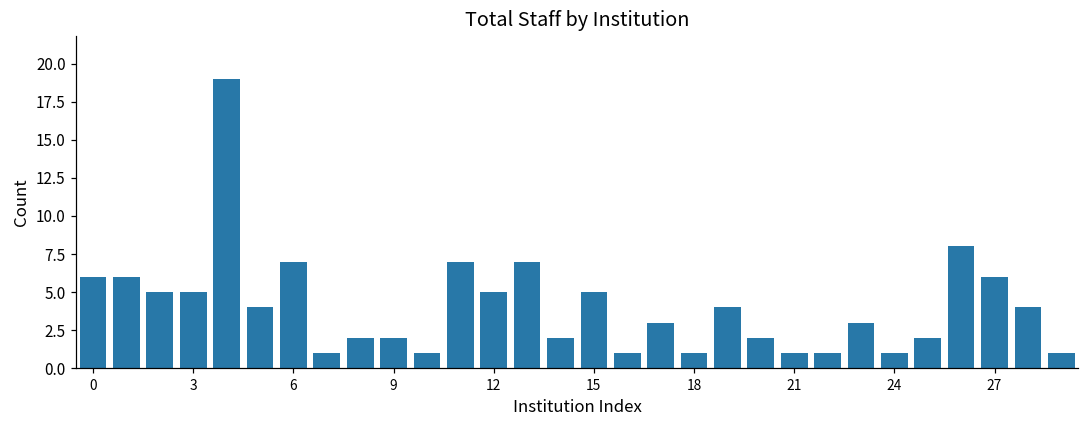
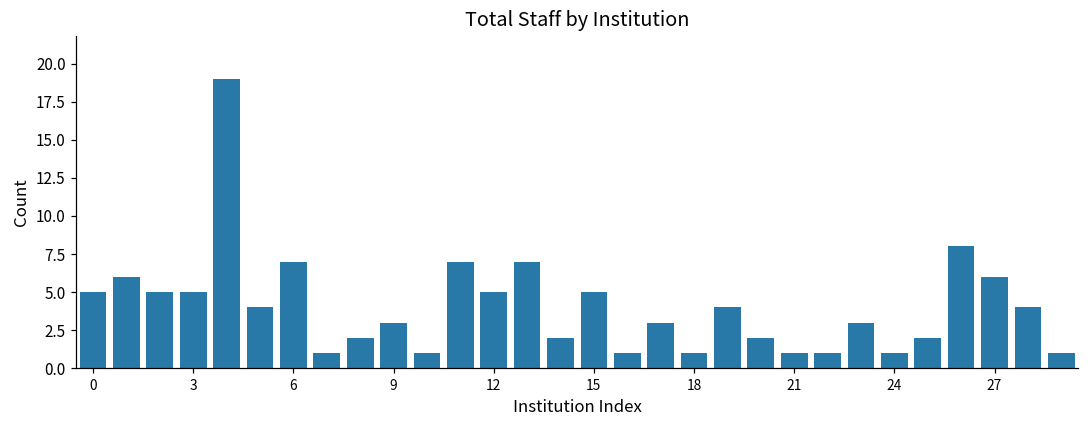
0: 6 -> 5
9: 2 -> 3
